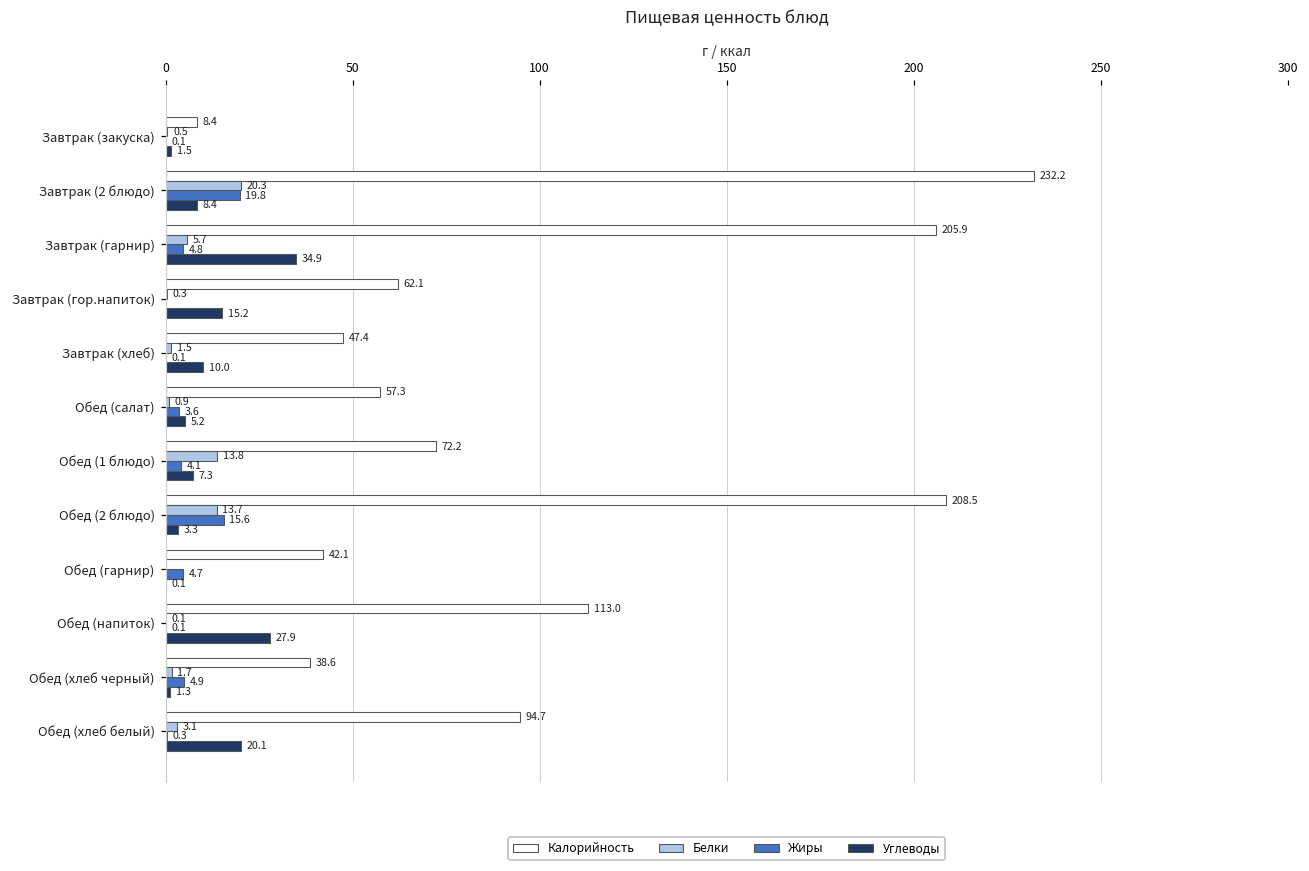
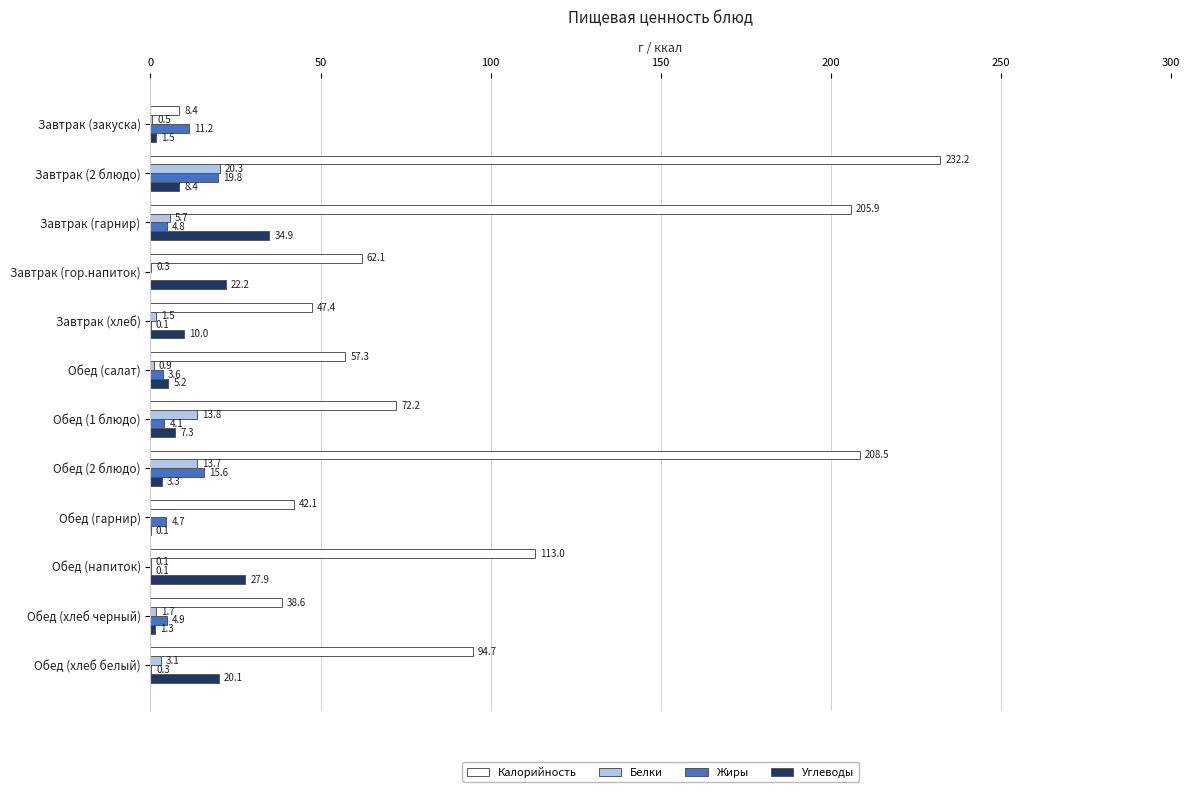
Жиры, Завтрак (закуска): 0.1 -> 11.2
Углеводы, Завтрак (гор.напиток): 15.2 -> 22.2
